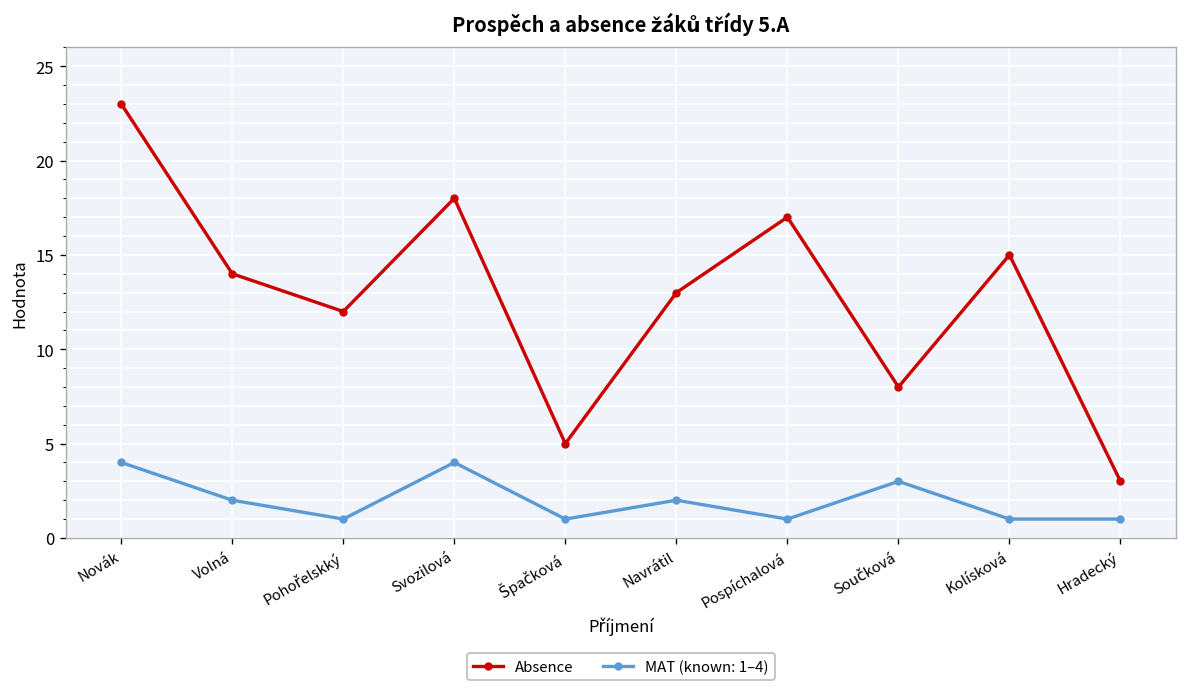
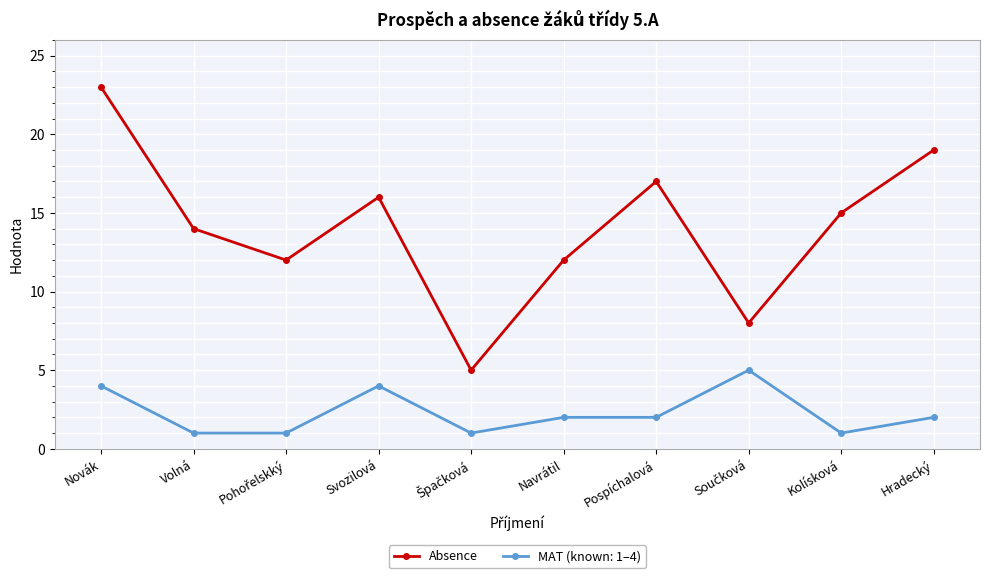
MAT (known: 1–4), Volná: 2 -> 1
Absence, Svozilová: 18 -> 16
Absence, Navrátil: 13 -> 12
MAT (known: 1–4), Pospíchalová: 1 -> 2
MAT (known: 1–4), Součková: 3 -> 5
Absence, Hradecký: 3 -> 19
MAT (known: 1–4), Hradecký: 1 -> 2
